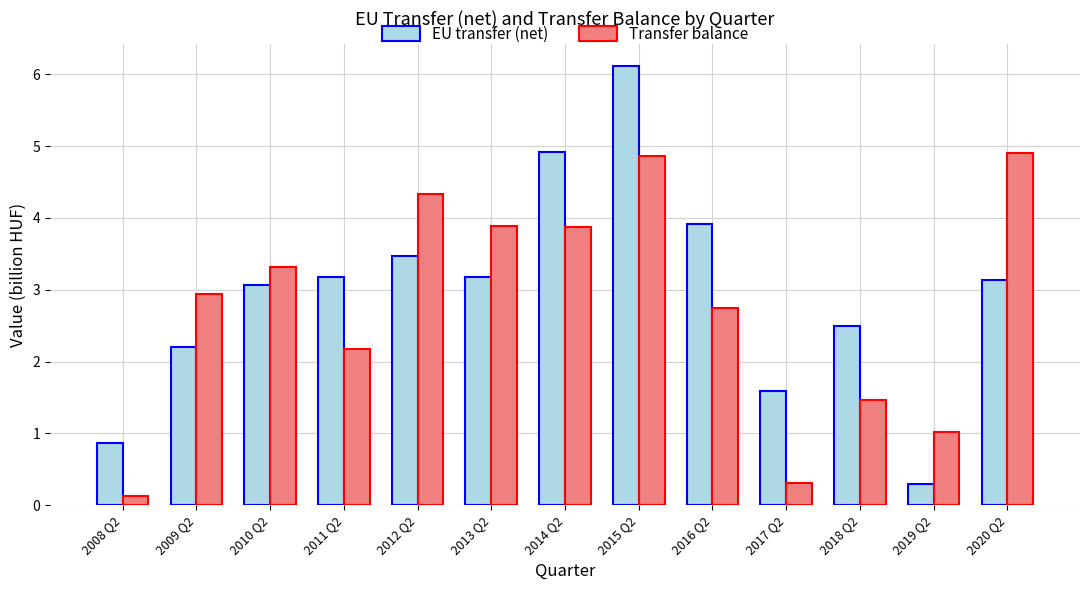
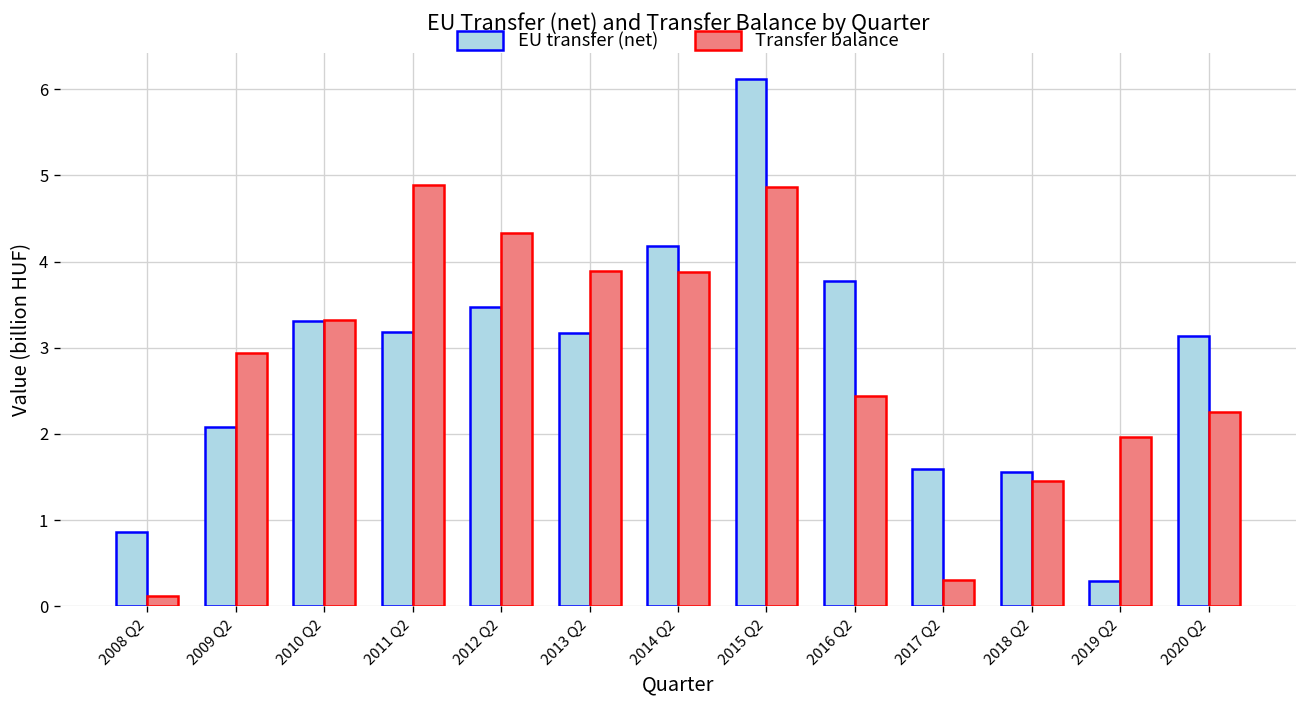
EU transfer (net), 2009 Q2: 2.2 -> 2.1
EU transfer (net), 2010 Q2: 3.1 -> 3.3
Transfer balance, 2011 Q2: 2.2 -> 4.9
EU transfer (net), 2014 Q2: 4.9 -> 4.2
EU transfer (net), 2016 Q2: 3.9 -> 3.8
Transfer balance, 2016 Q2: 2.7 -> 2.4
EU transfer (net), 2018 Q2: 2.5 -> 1.6
Transfer balance, 2019 Q2: 1.0 -> 2.0
Transfer balance, 2020 Q2: 4.9 -> 2.3
